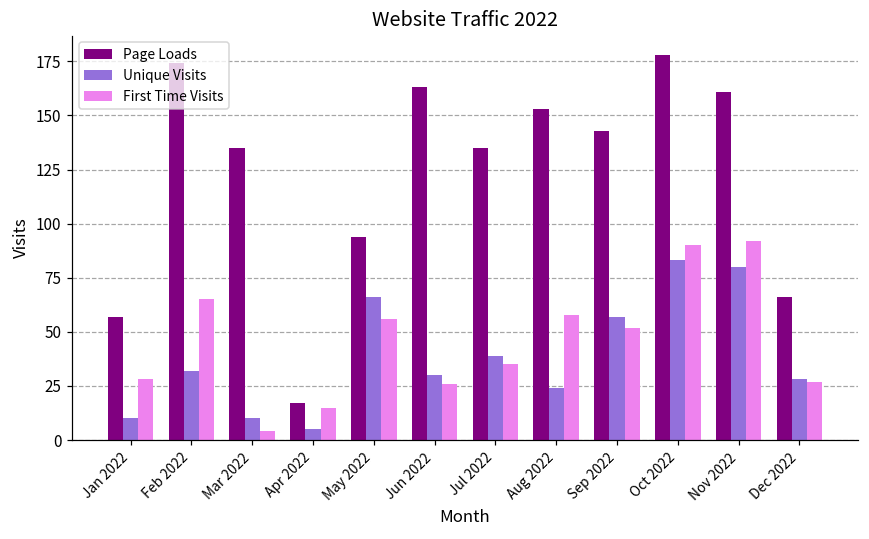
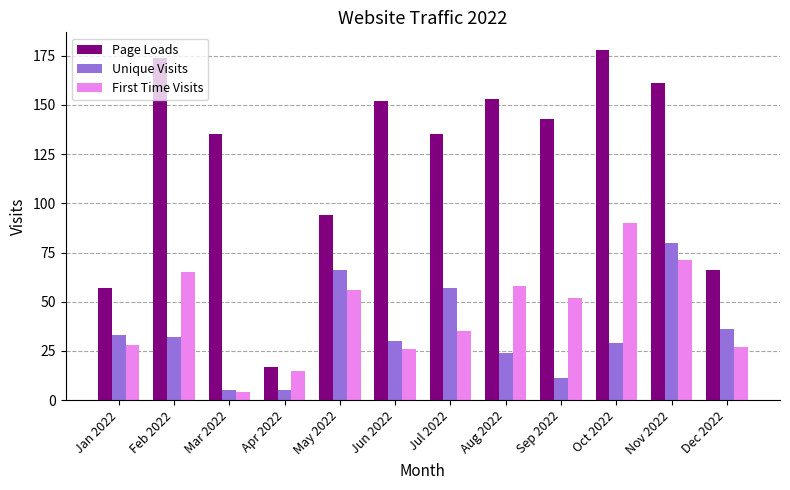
Unique Visits, Jan 2022: 10 -> 33
Unique Visits, Mar 2022: 10 -> 5
Page Loads, Jun 2022: 163 -> 152
Unique Visits, Jul 2022: 39 -> 57
Unique Visits, Sep 2022: 57 -> 11
Unique Visits, Oct 2022: 83 -> 29
First Time Visits, Nov 2022: 92 -> 71
Unique Visits, Dec 2022: 28 -> 36
